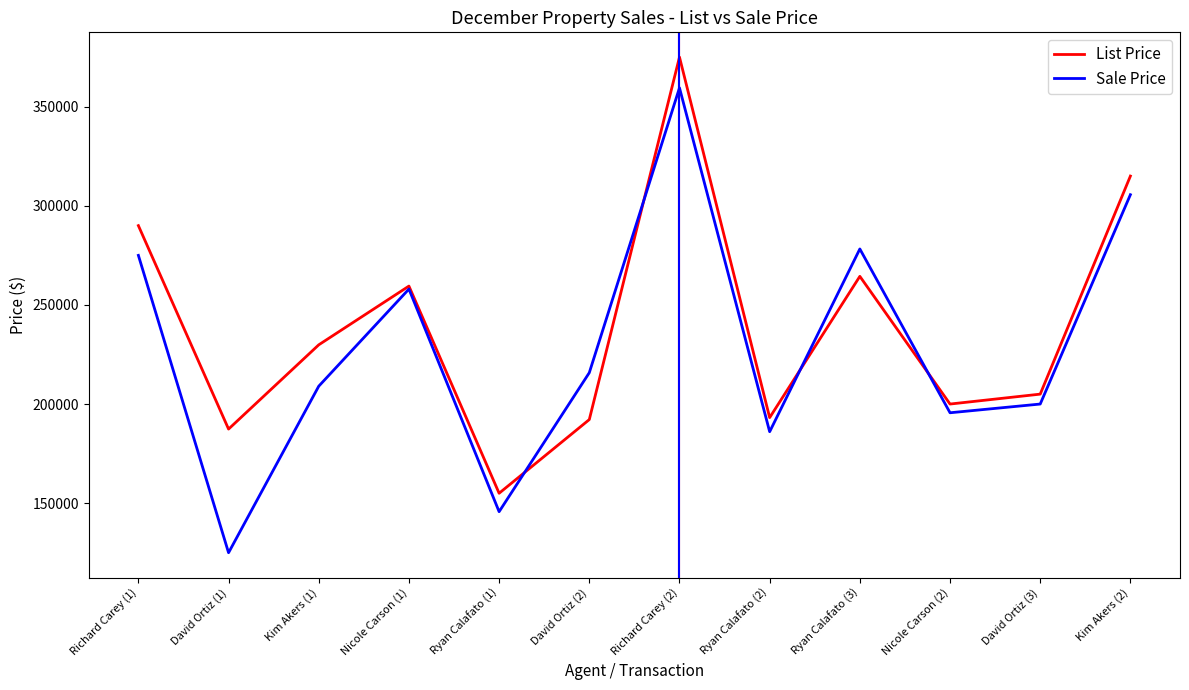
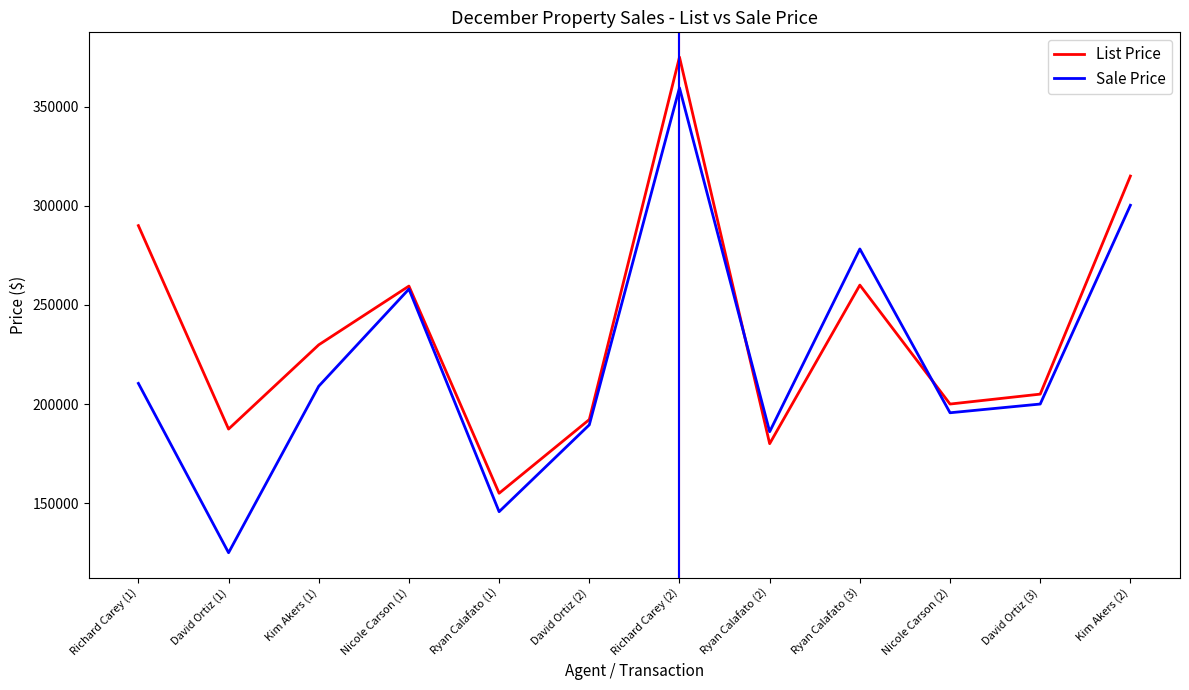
Sale Price, Richard Carey (1): 275000 -> 210000
Sale Price, David Ortiz (2): 216000 -> 190000
List Price, Ryan Calafato (2): 193000 -> 180000
List Price, Ryan Calafato (3): 264000 -> 260000
Sale Price, Kim Akers (2): 306000 -> 300000
